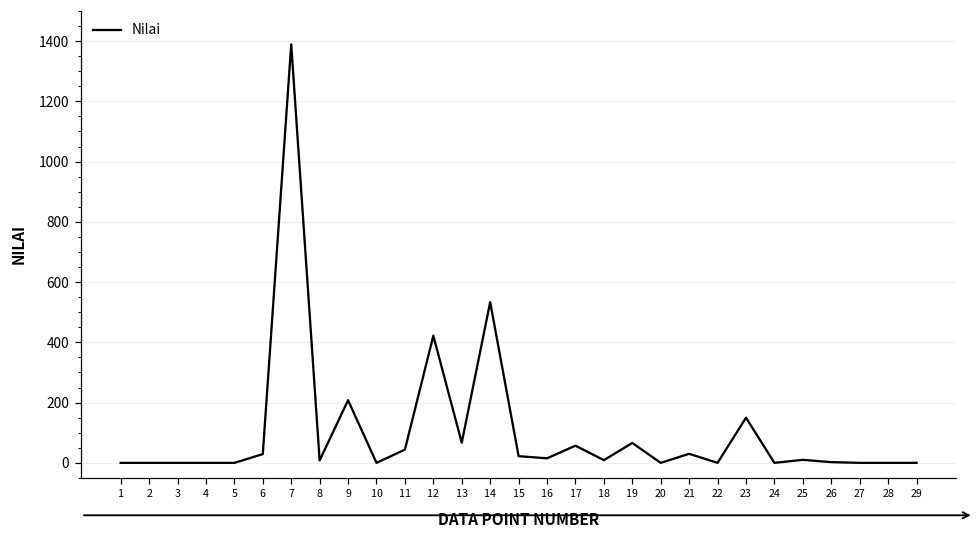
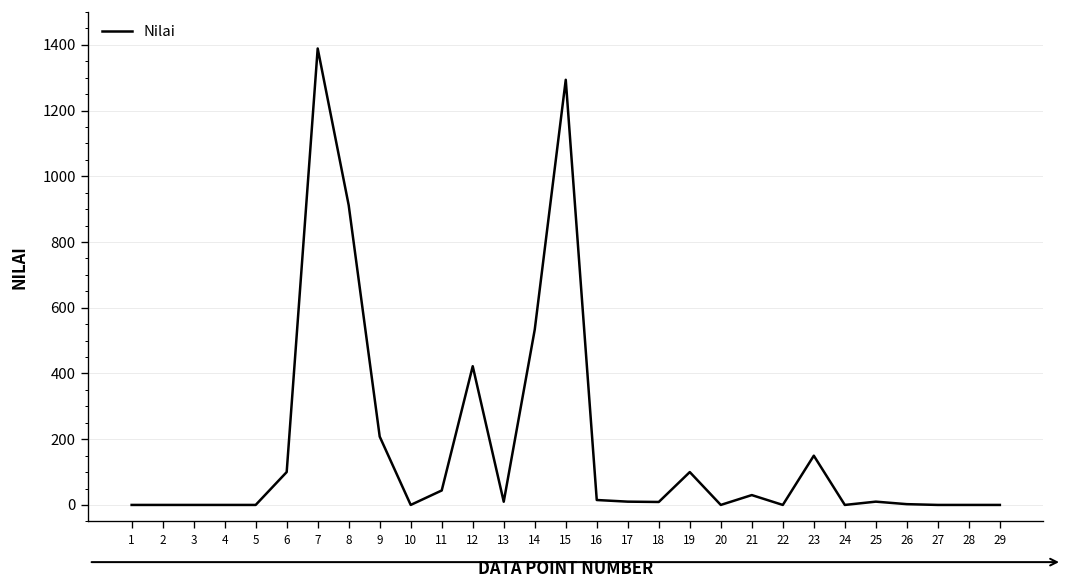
6: 30 -> 100
8: 10 -> 910
13: 70 -> 10
15: 20 -> 1290
17: 60 -> 10
19: 70 -> 100
